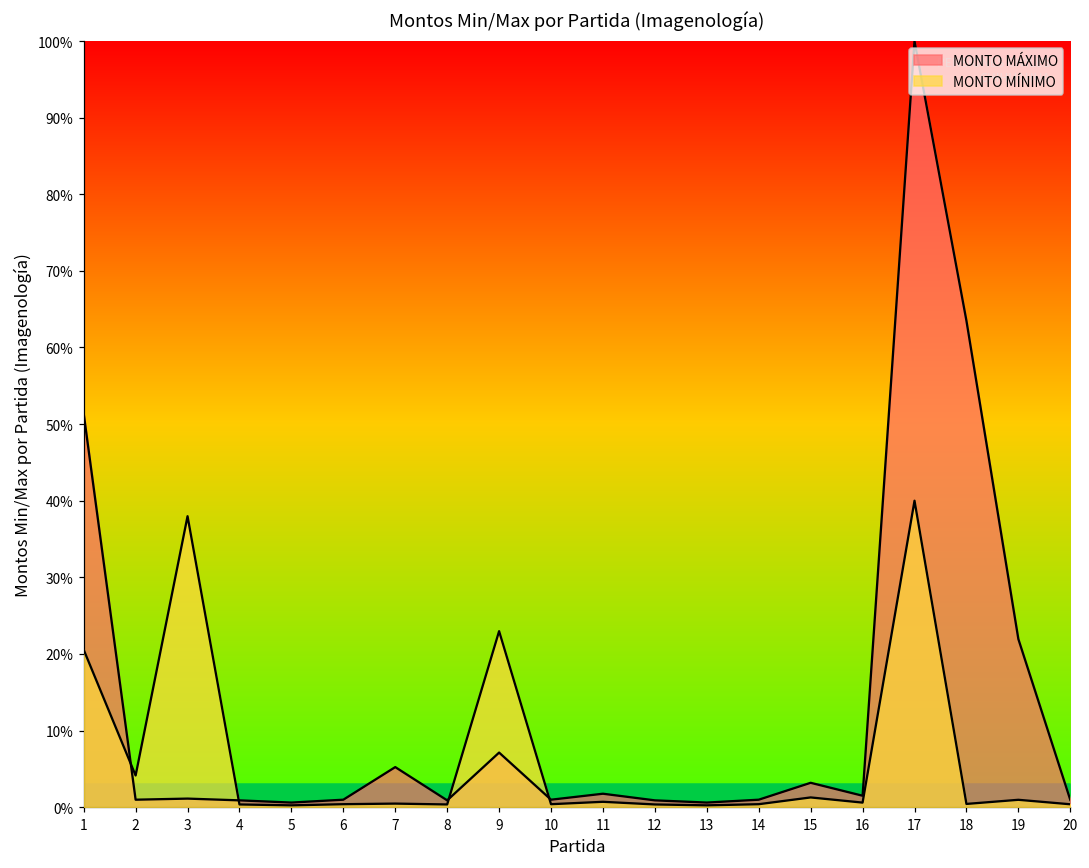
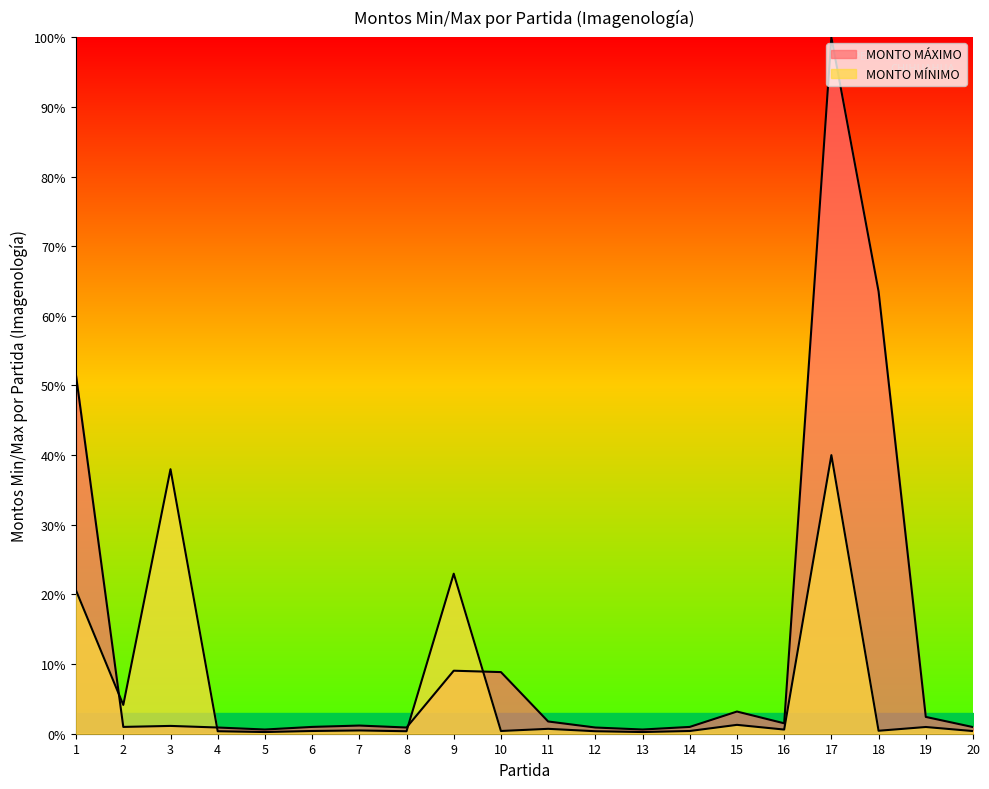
MONTO MÁXIMO, 7: 5% -> 1%
MONTO MÁXIMO, 9: 7% -> 9%
MONTO MÁXIMO, 10: 1% -> 9%
MONTO MÁXIMO, 19: 22% -> 2%
